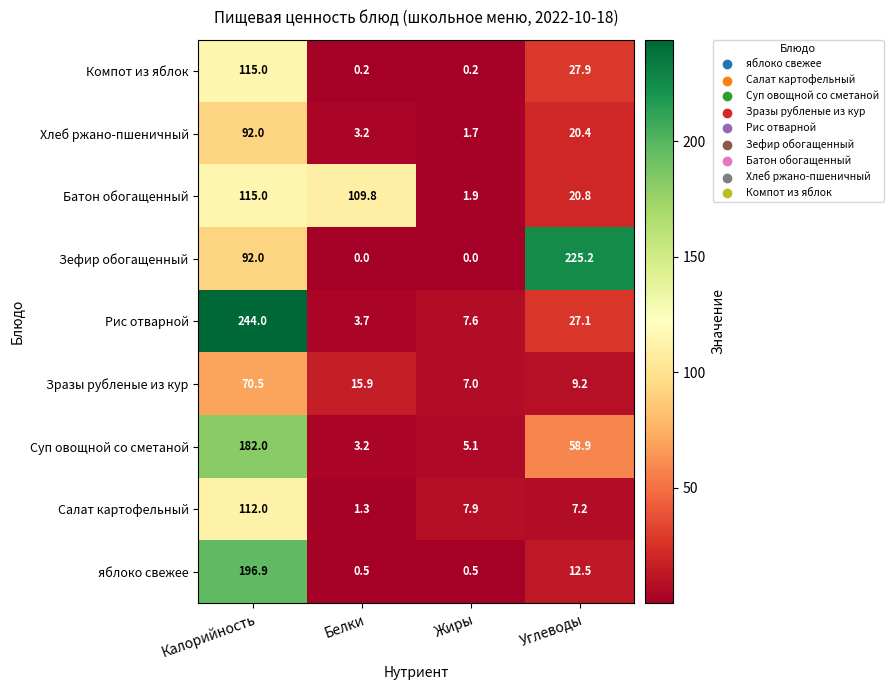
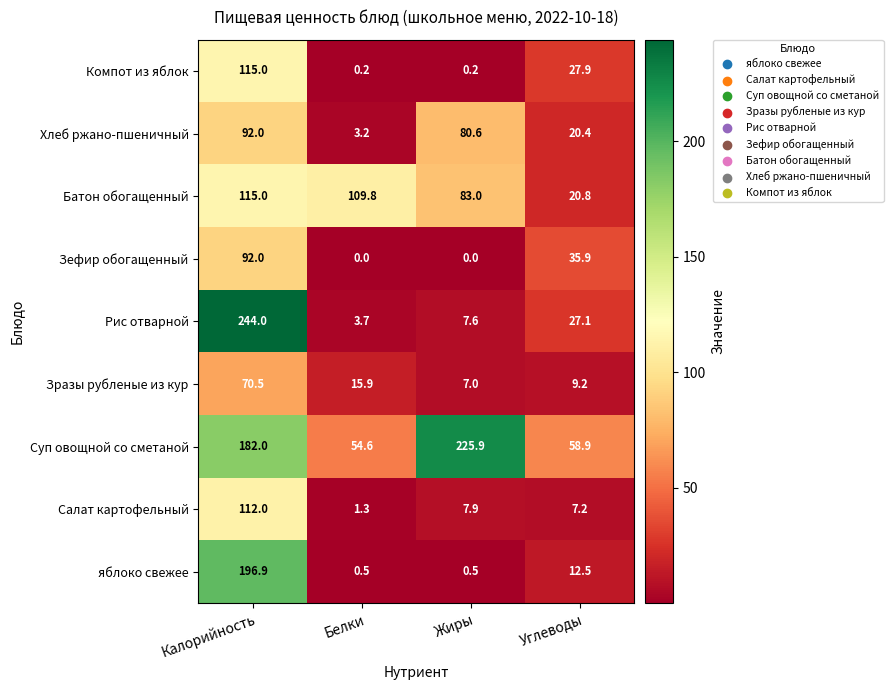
Хлеб ржано-пшеничный, Жиры: 1.7 -> 80.6
Батон обогащенный, Жиры: 1.9 -> 83.0
Зефир обогащенный, Углеводы: 225.2 -> 35.9
Суп овощной со сметаной, Белки: 3.2 -> 54.6
Суп овощной со сметаной, Жиры: 5.1 -> 225.9
